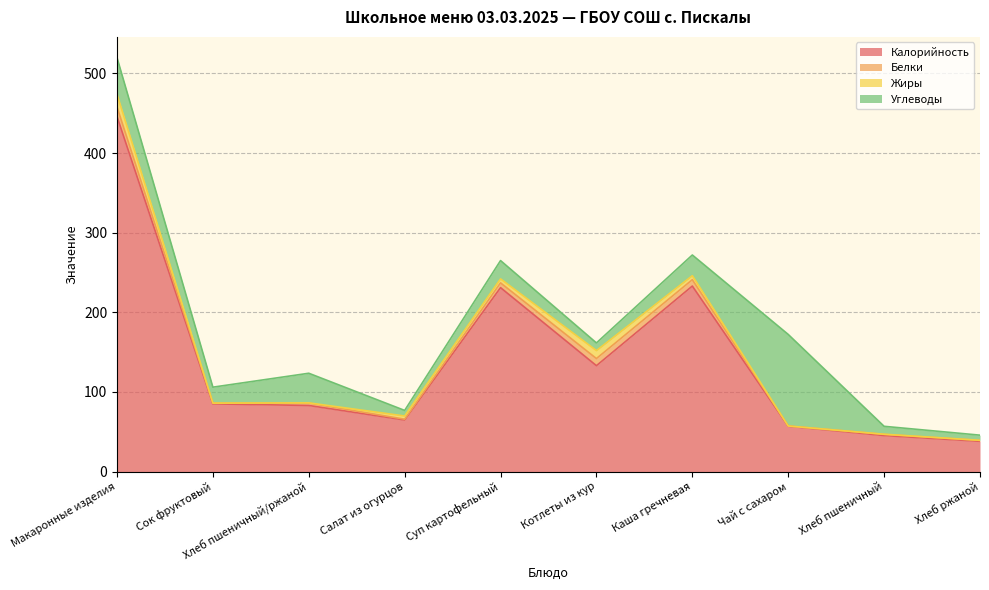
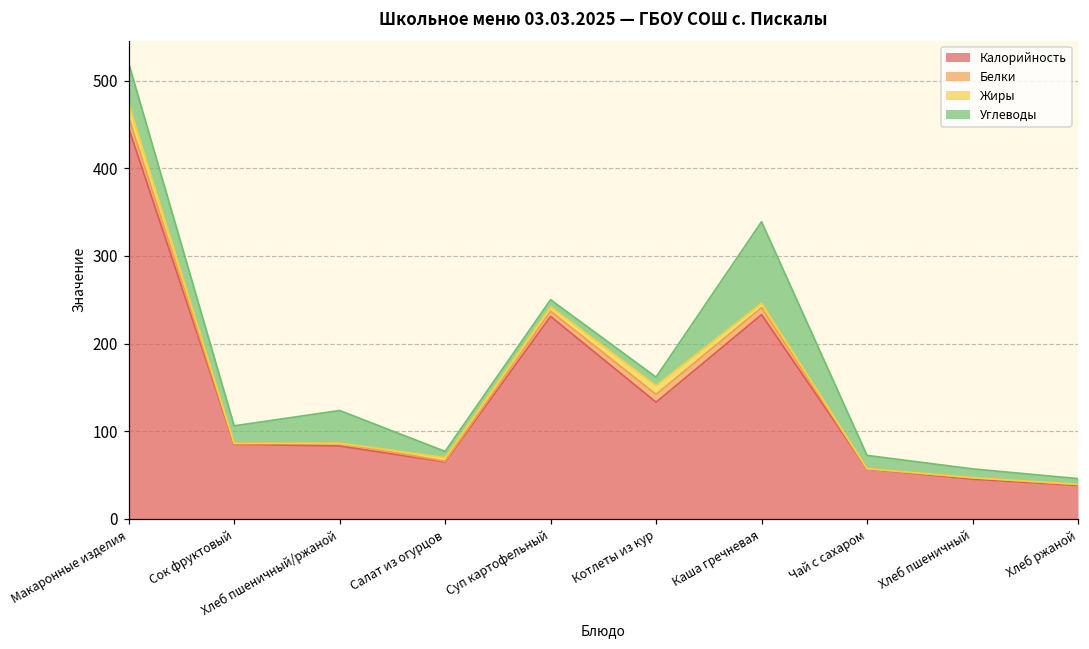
Углеводы, Суп картофельный: 20 -> 10
Углеводы, Каша гречневая: 30 -> 90
Углеводы, Чай с сахаром: 120 -> 20
